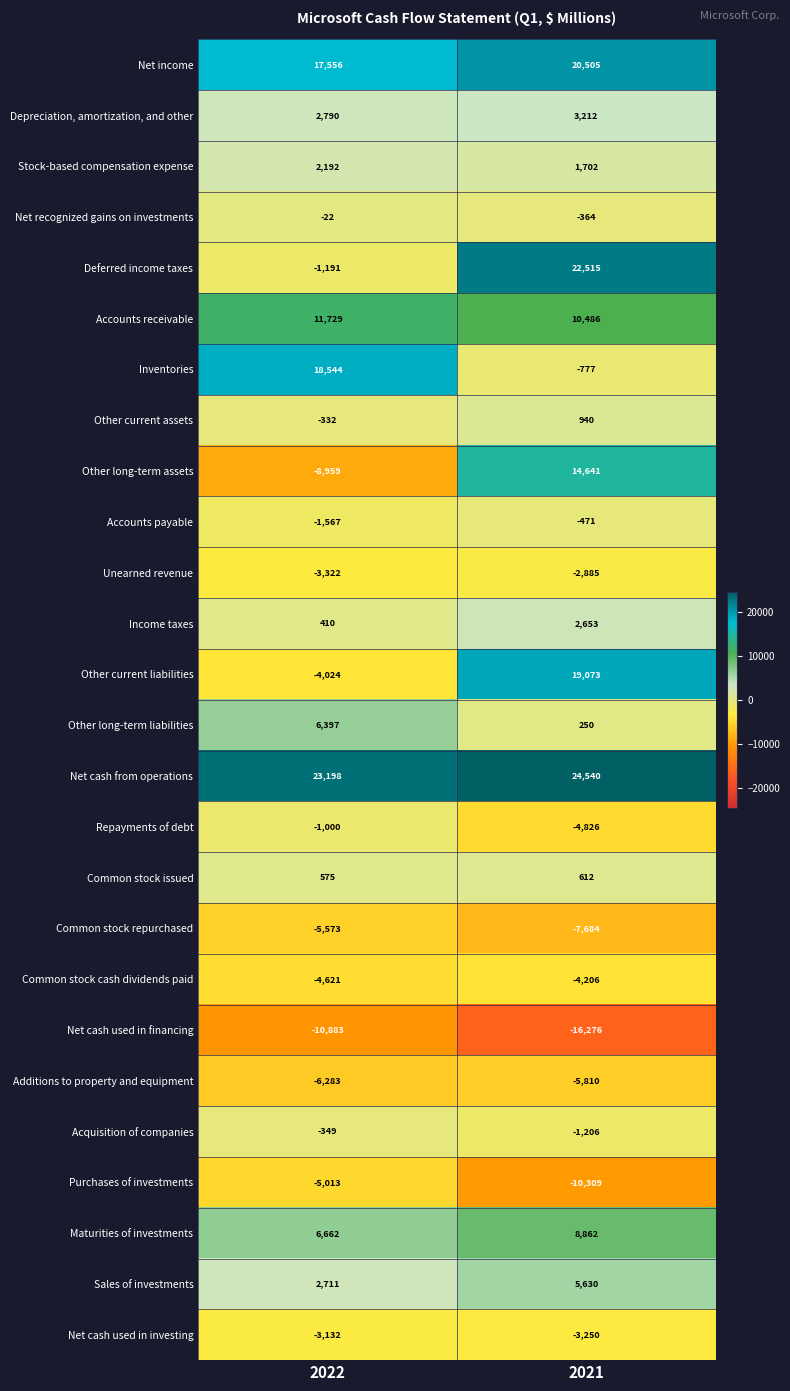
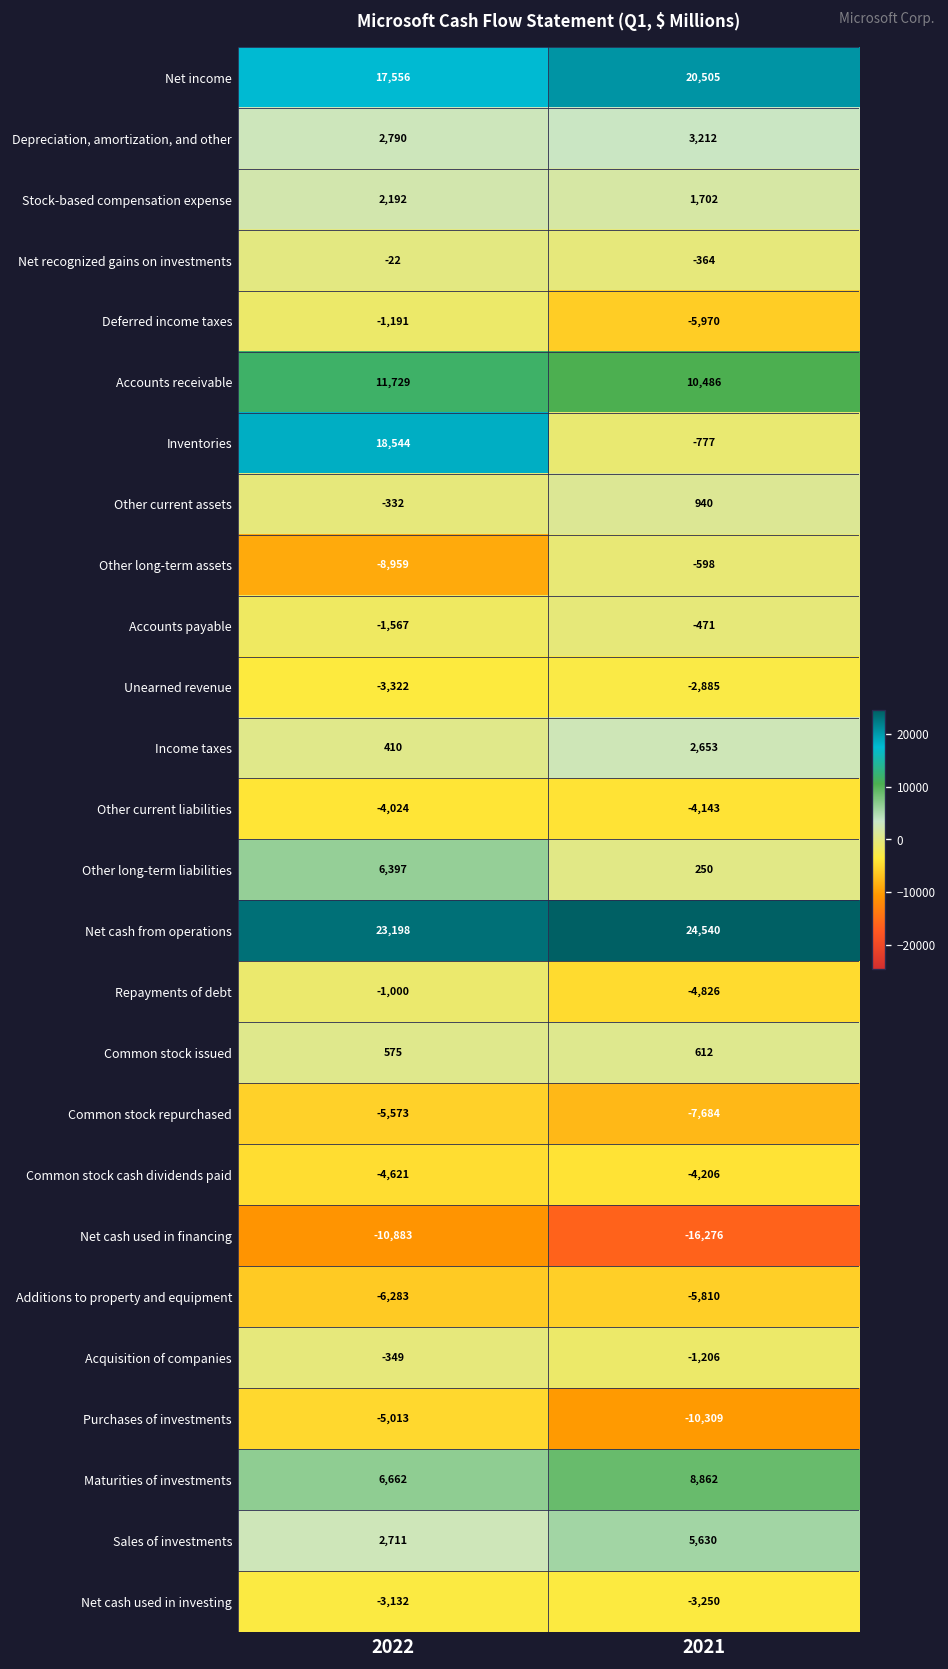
Deferred income taxes, 2021: 22,515 -> -5,970
Other long-term assets, 2021: 14,641 -> -598
Other current liabilities, 2021: 19,073 -> -4,143
